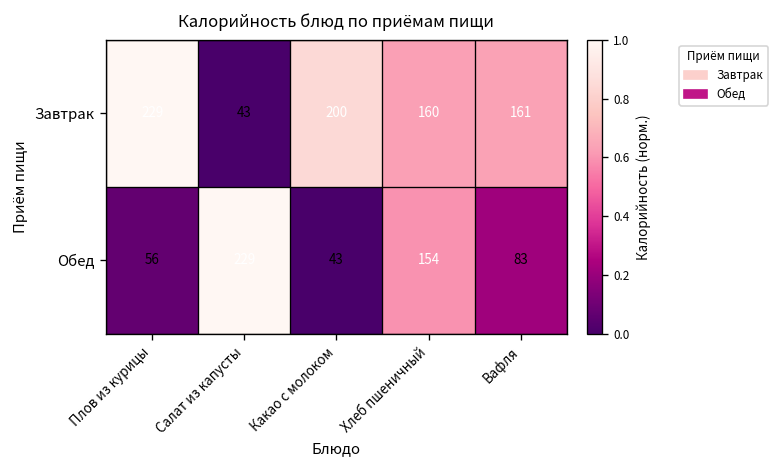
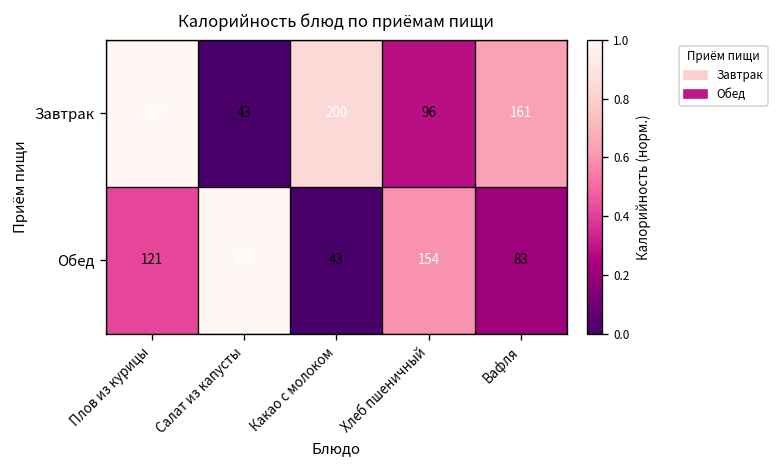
Завтрак, Хлеб пшеничный: 160 -> 96
Обед, Плов из курицы: 56 -> 121
